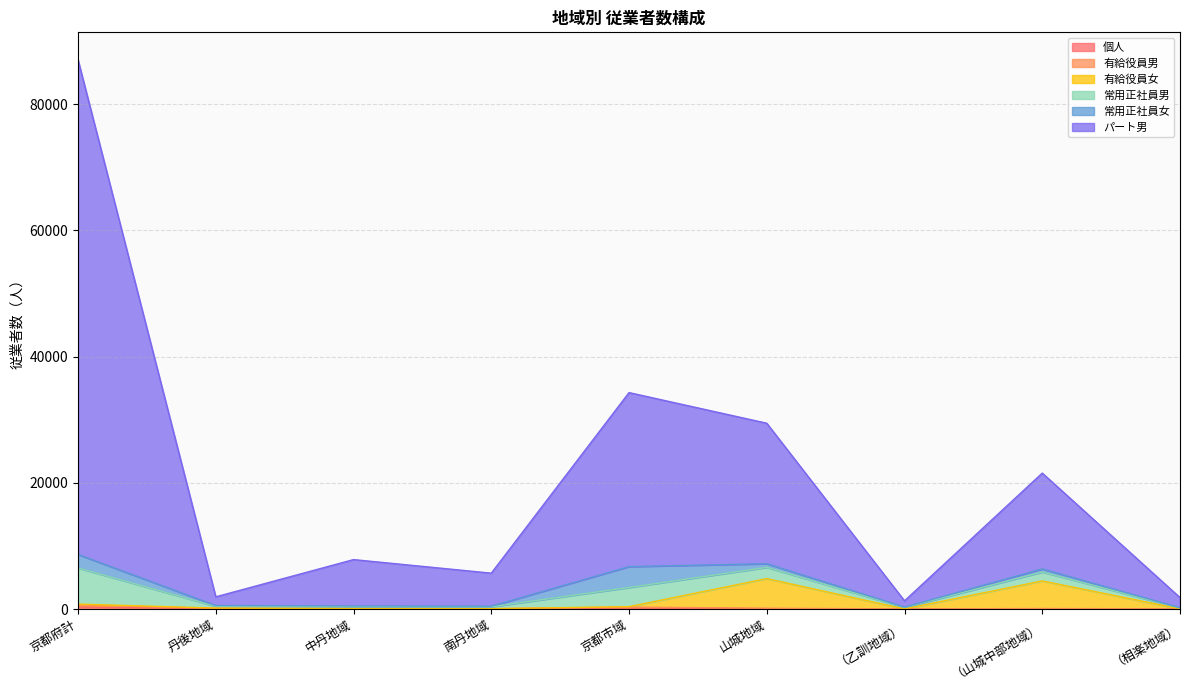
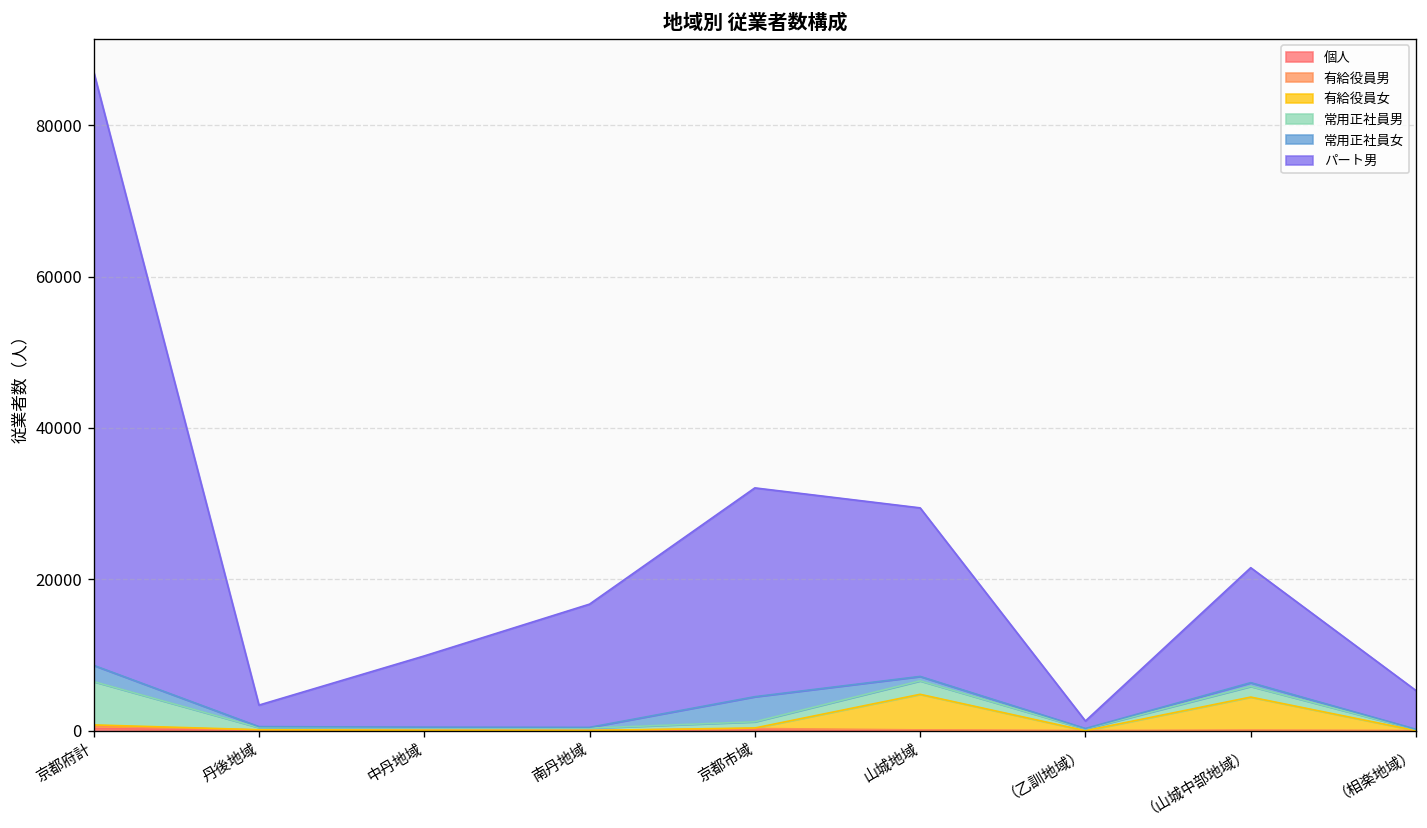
パート男, 丹後地域: 1000 -> 3000
パート男, 中丹地域: 7000 -> 9000
パート男, 南丹地域: 5000 -> 16000
常用正社員男, 京都市域: 3000 -> 1000
パート男, （相楽地域）: 2000 -> 5000
